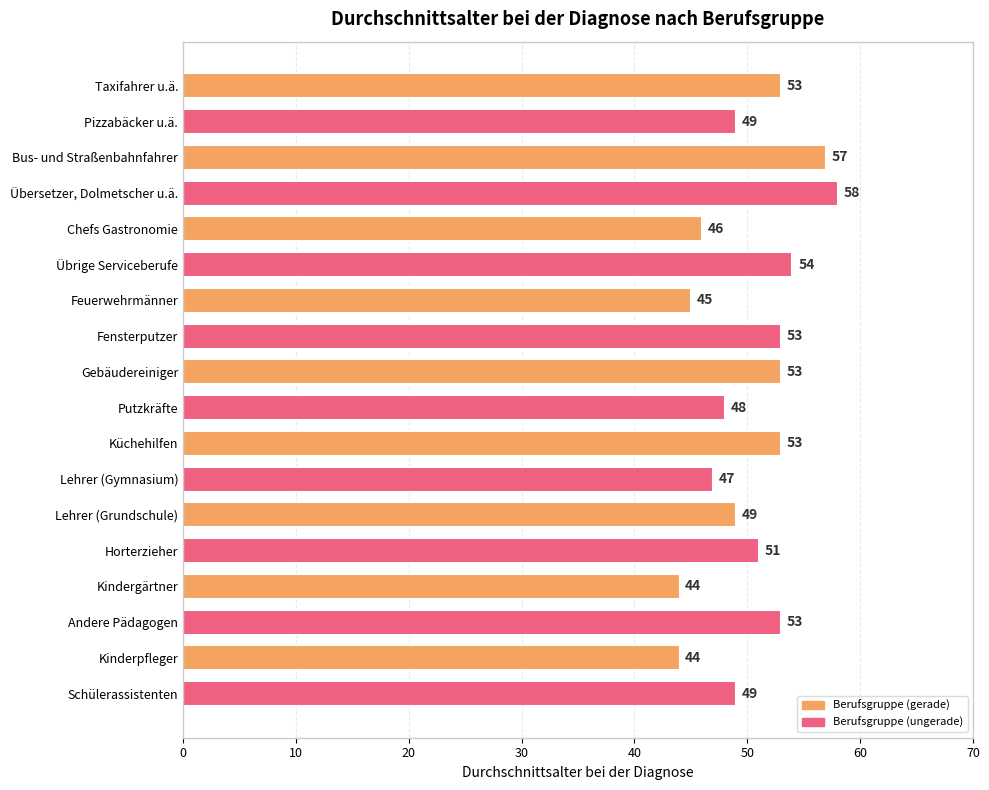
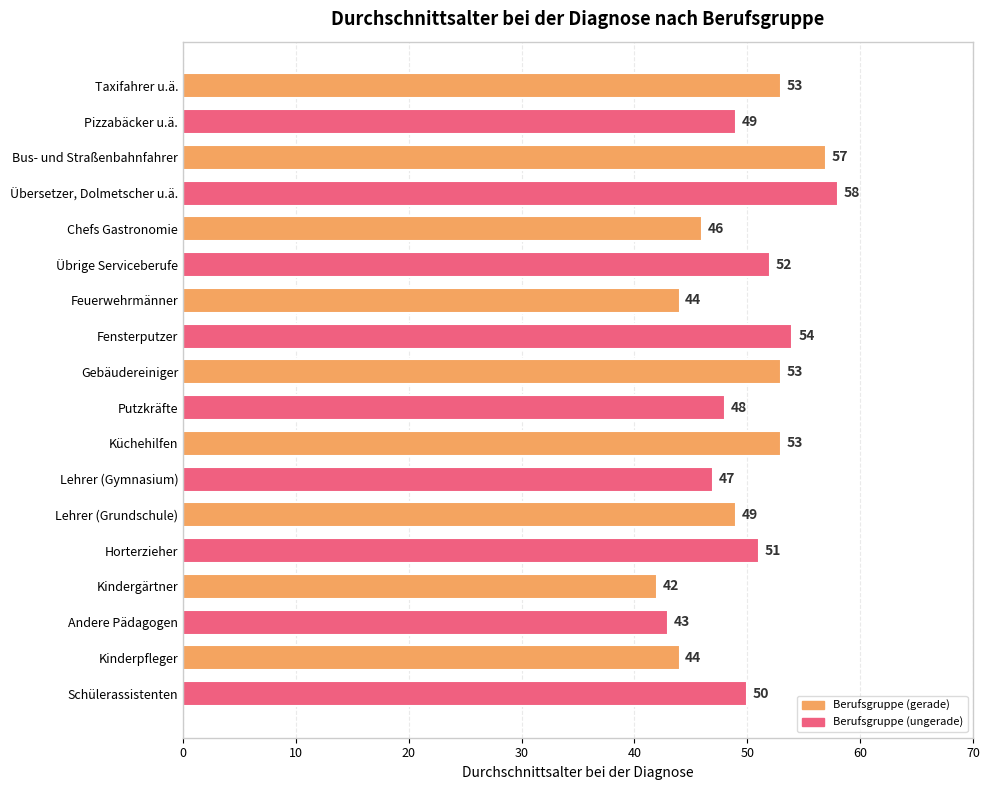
Übrige Serviceberufe: 54 -> 52
Feuerwehrmänner: 45 -> 44
Fensterputzer: 53 -> 54
Kindergärtner: 44 -> 42
Andere Pädagogen: 53 -> 43
Schülerassistenten: 49 -> 50
